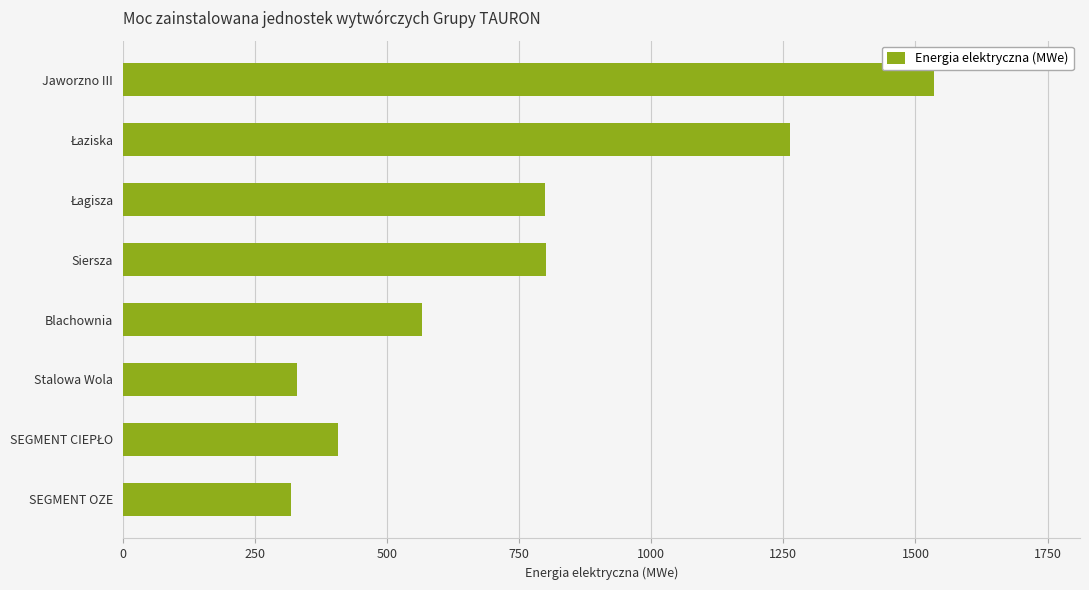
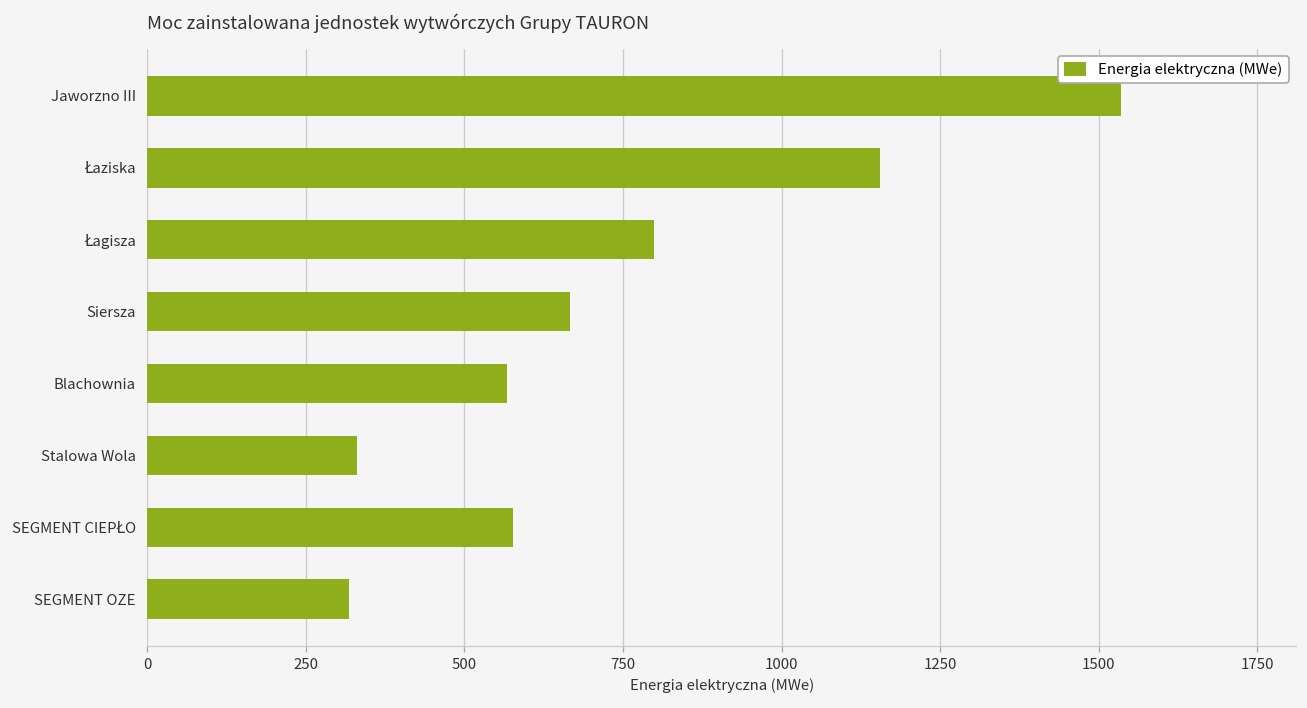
Łaziska: 1260 -> 1160
Siersza: 800 -> 670
SEGMENT CIEPŁO: 410 -> 580
